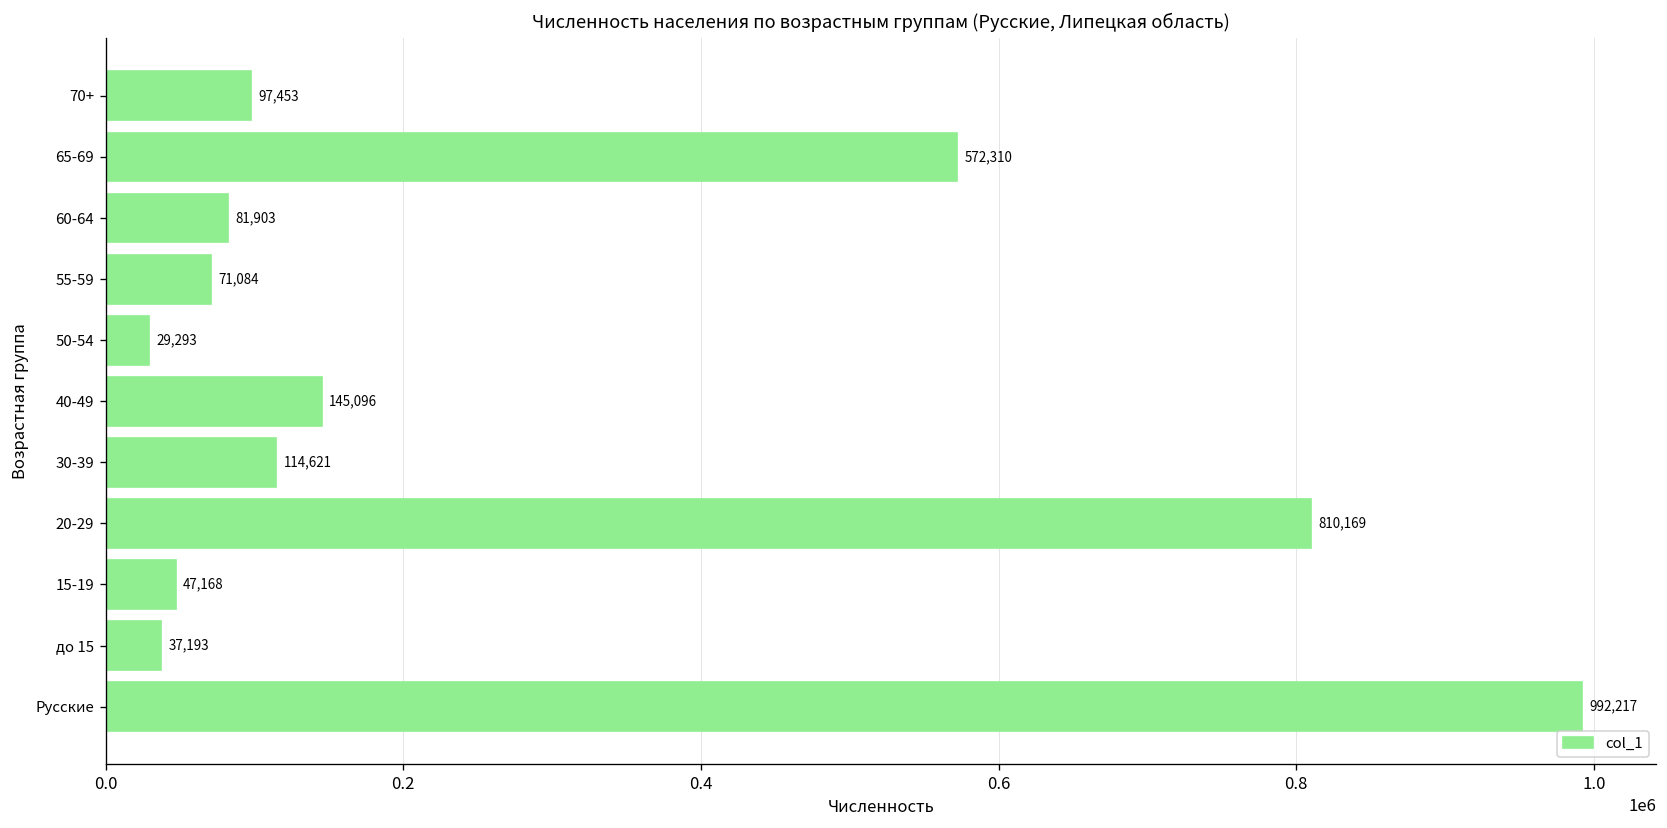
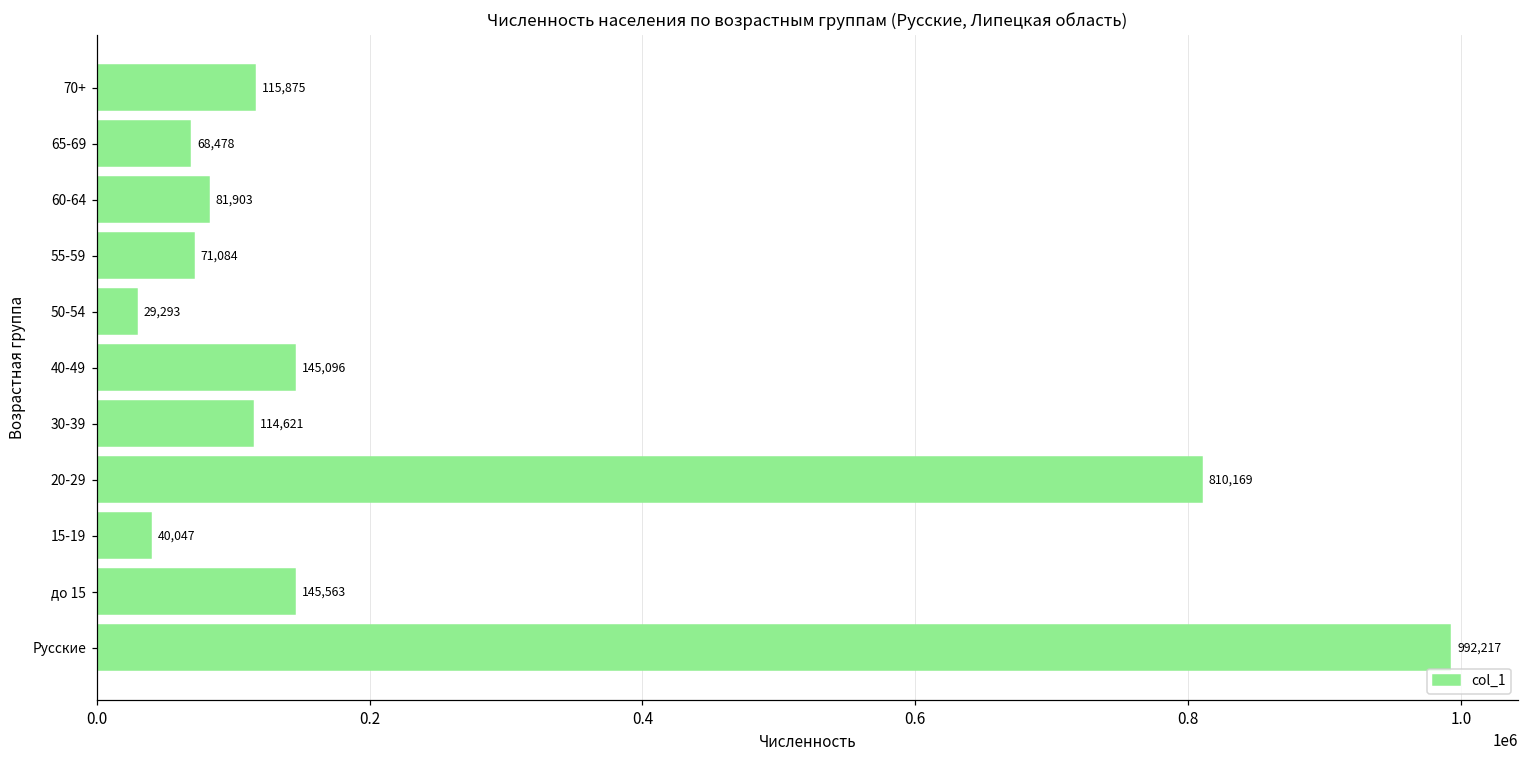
70+: 97,453 -> 115,875
65-69: 572,310 -> 68,478
15-19: 47,168 -> 40,047
до 15: 37,193 -> 145,563
